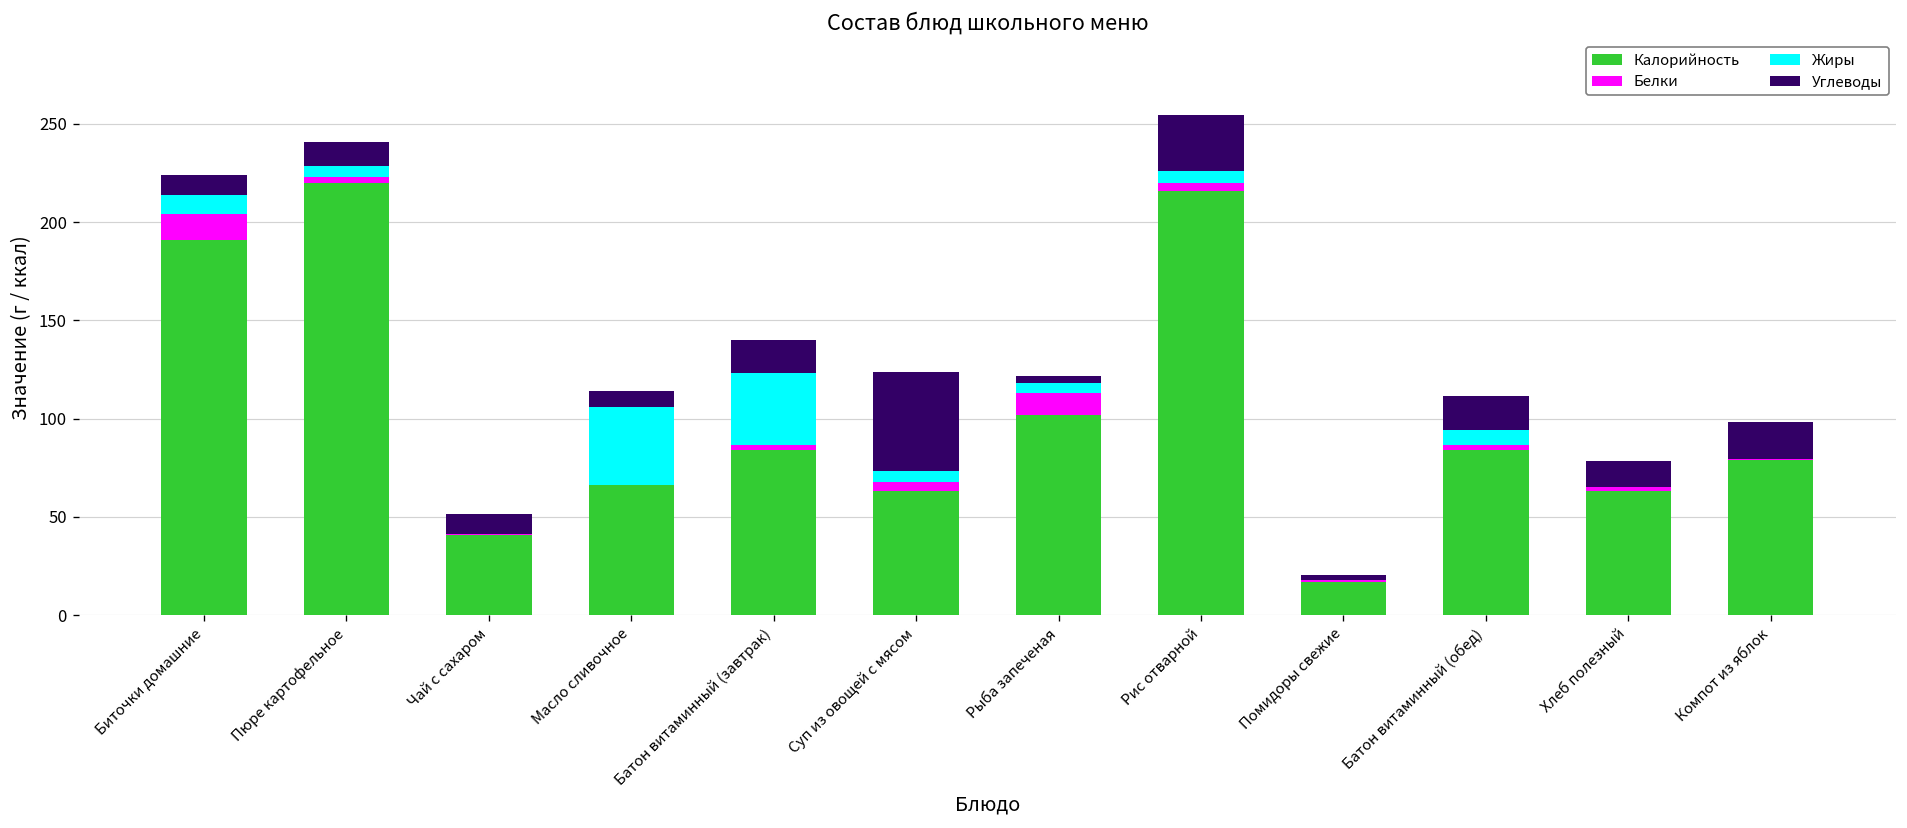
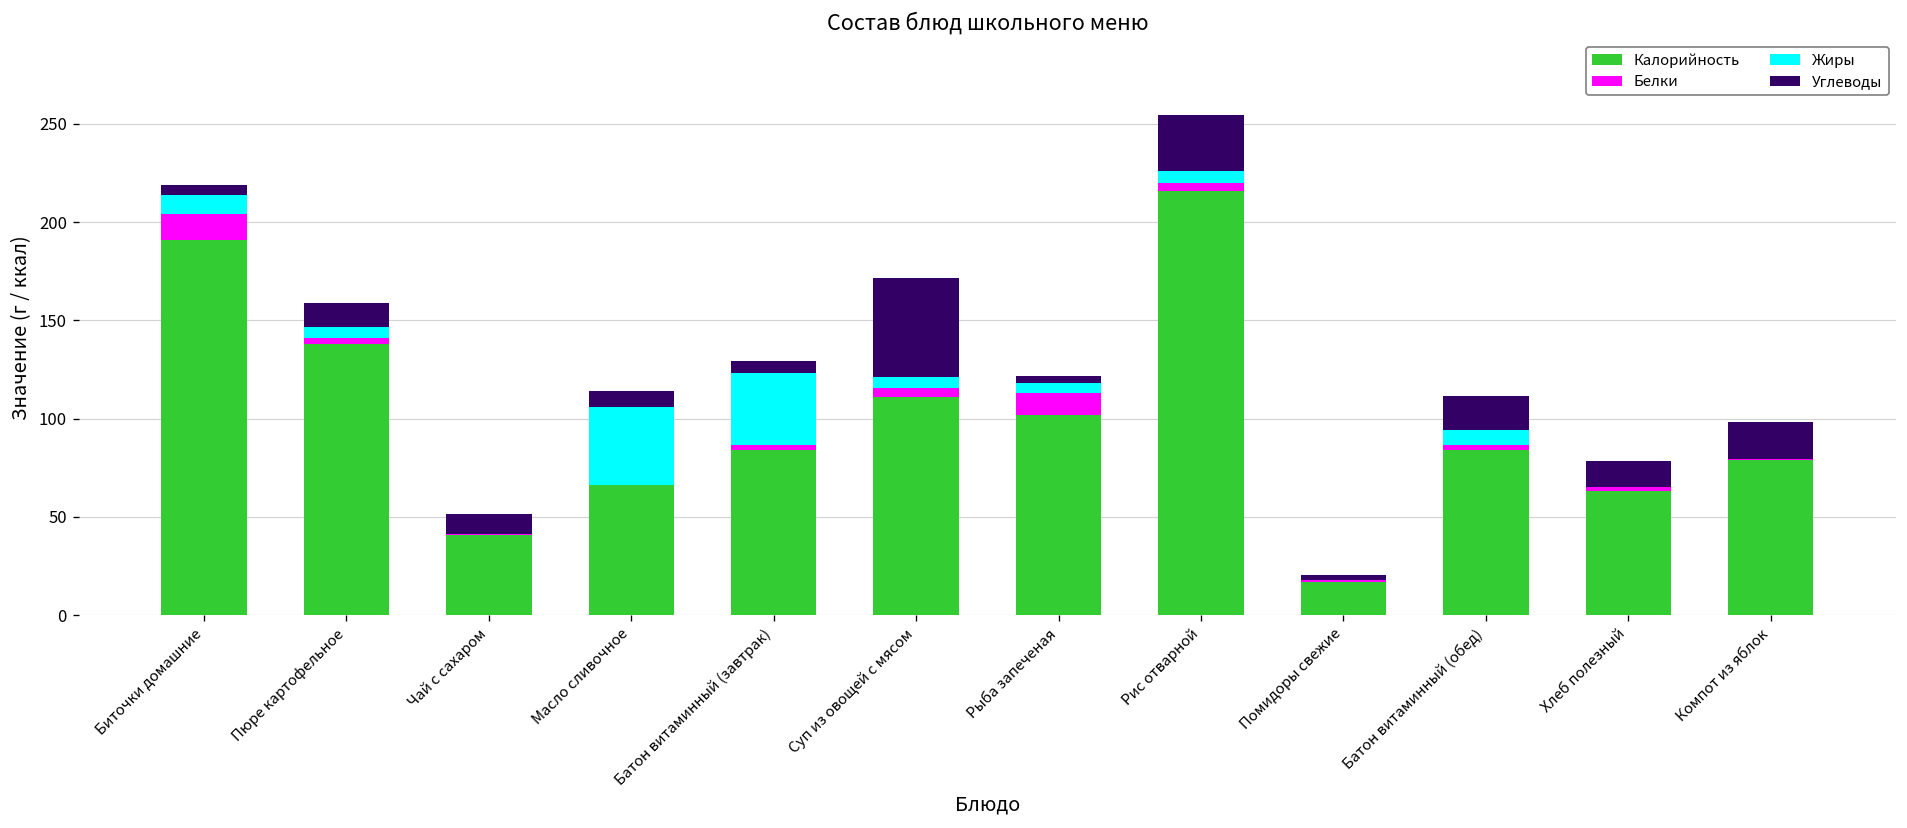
Углеводы, Биточки домашние: 10 -> 5
Калорийность, Пюре картофельное: 220 -> 138
Углеводы, Батон витаминный (завтрак): 17 -> 7
Калорийность, Суп из овощей с мясом: 63 -> 111
